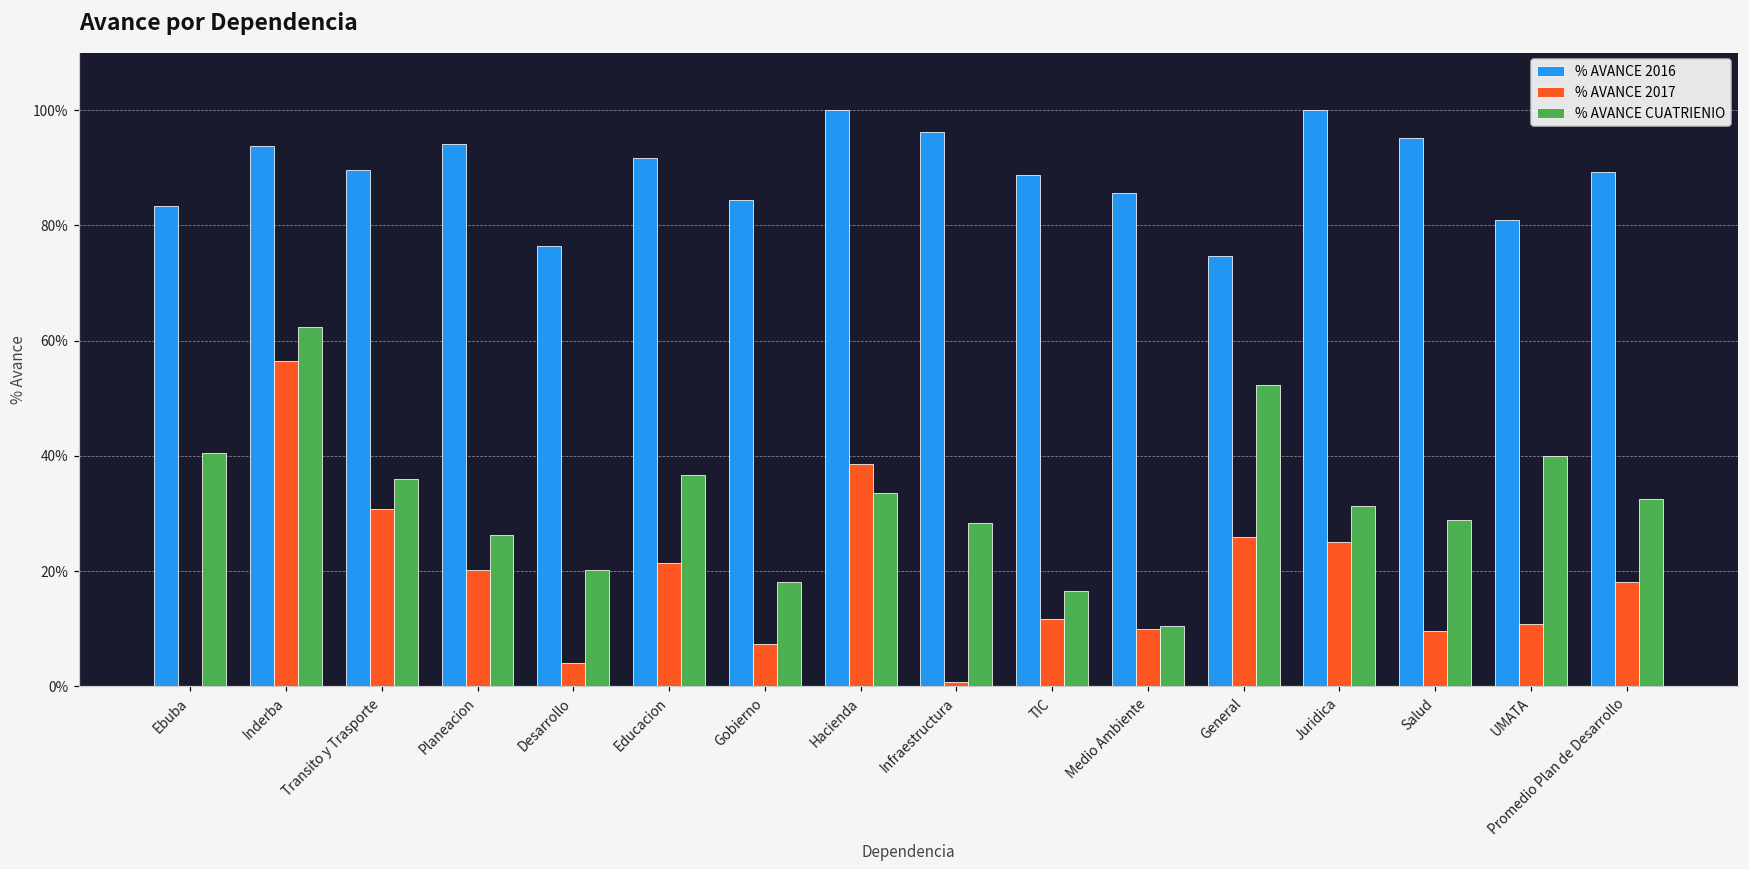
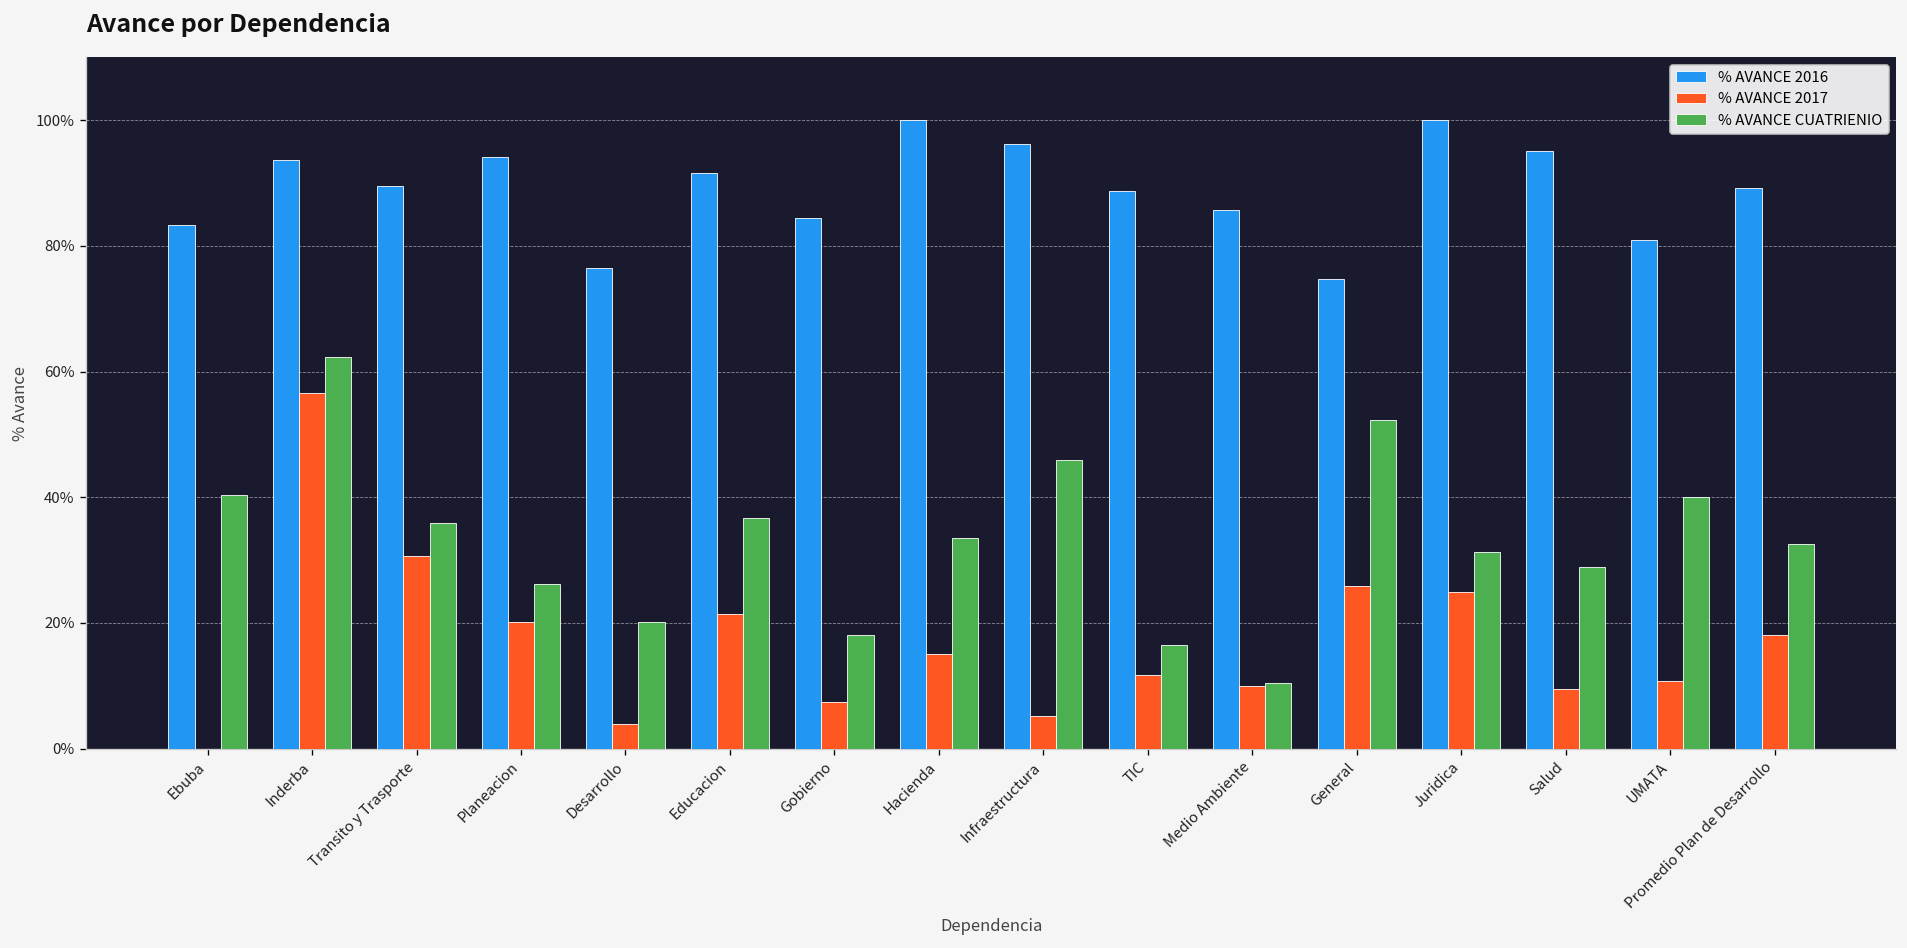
% AVANCE 2017, Hacienda: 39% -> 15%
% AVANCE 2017, Infraestructura: 1% -> 5%
% AVANCE CUATRIENIO, Infraestructura: 28% -> 46%
